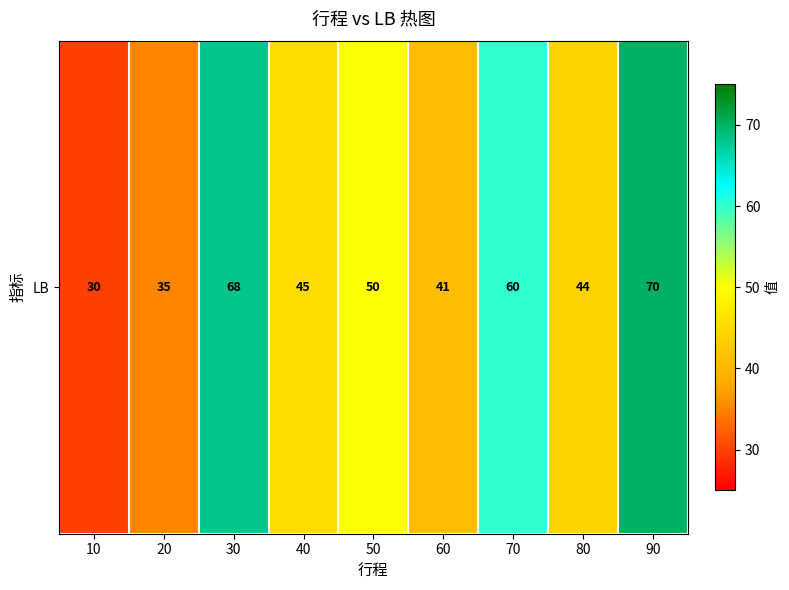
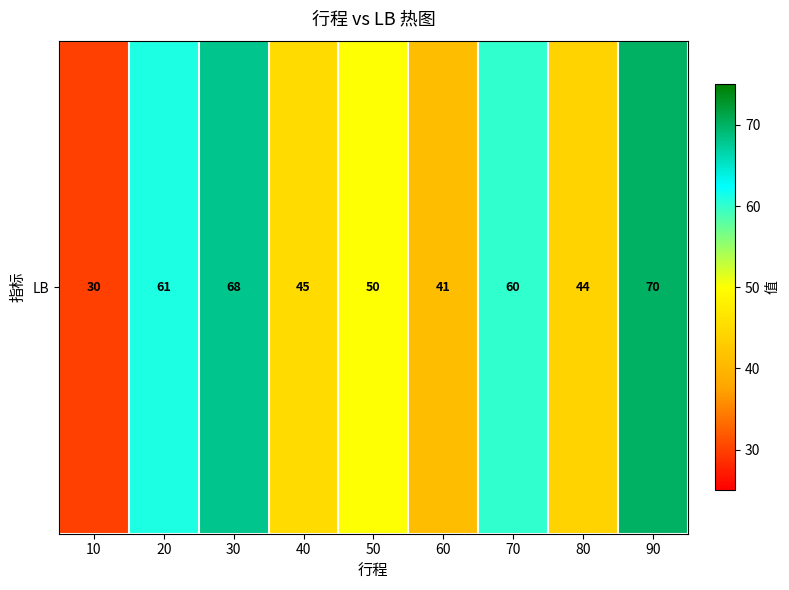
LB, 20: 35 -> 61
